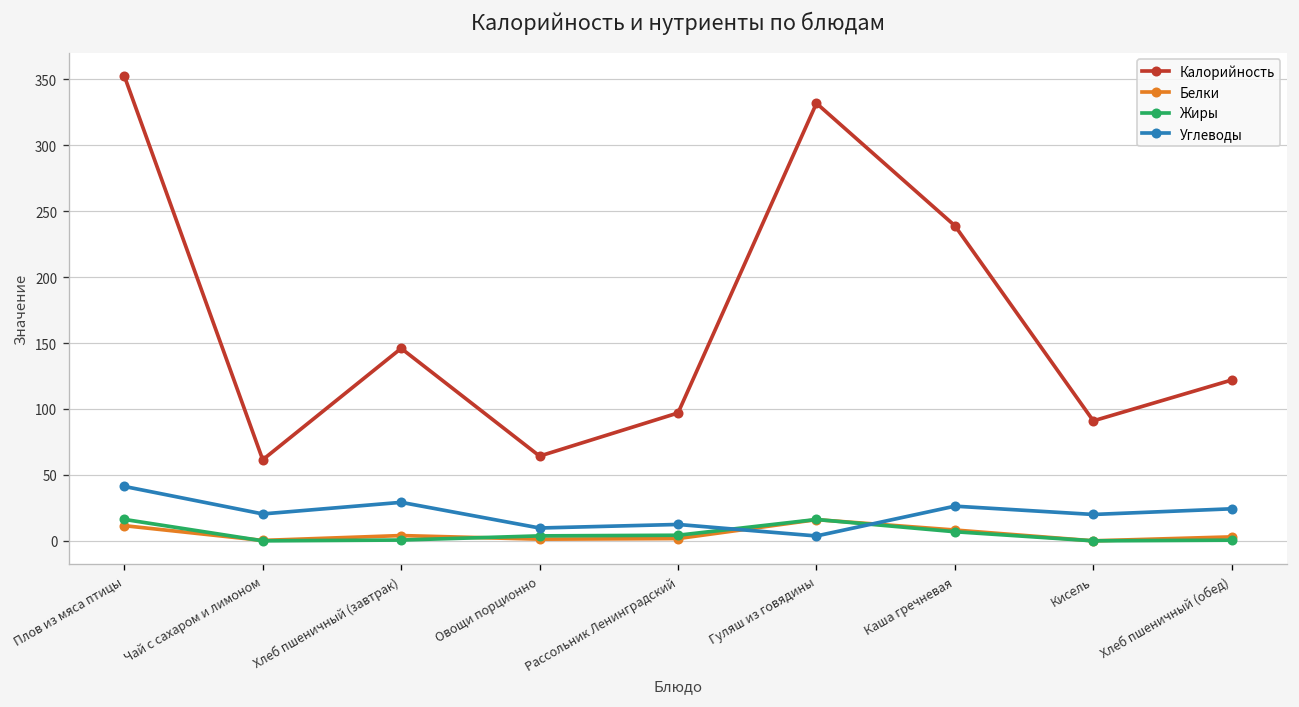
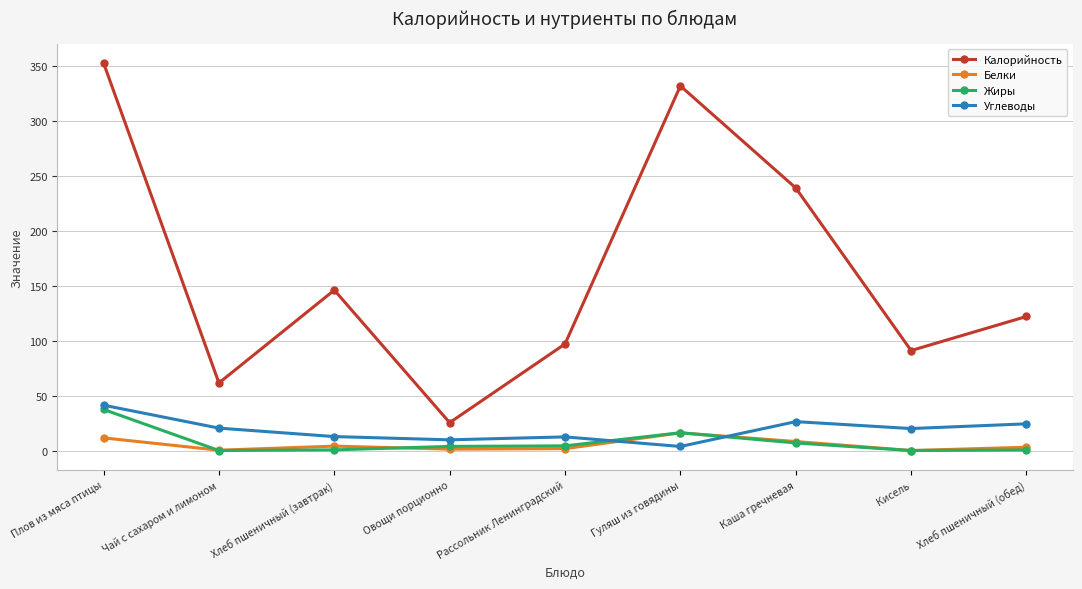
Жиры, Плов из мяса птицы: 16 -> 37
Углеводы, Хлеб пшеничный (завтрак): 29 -> 13
Калорийность, Овощи порционно: 64 -> 25
